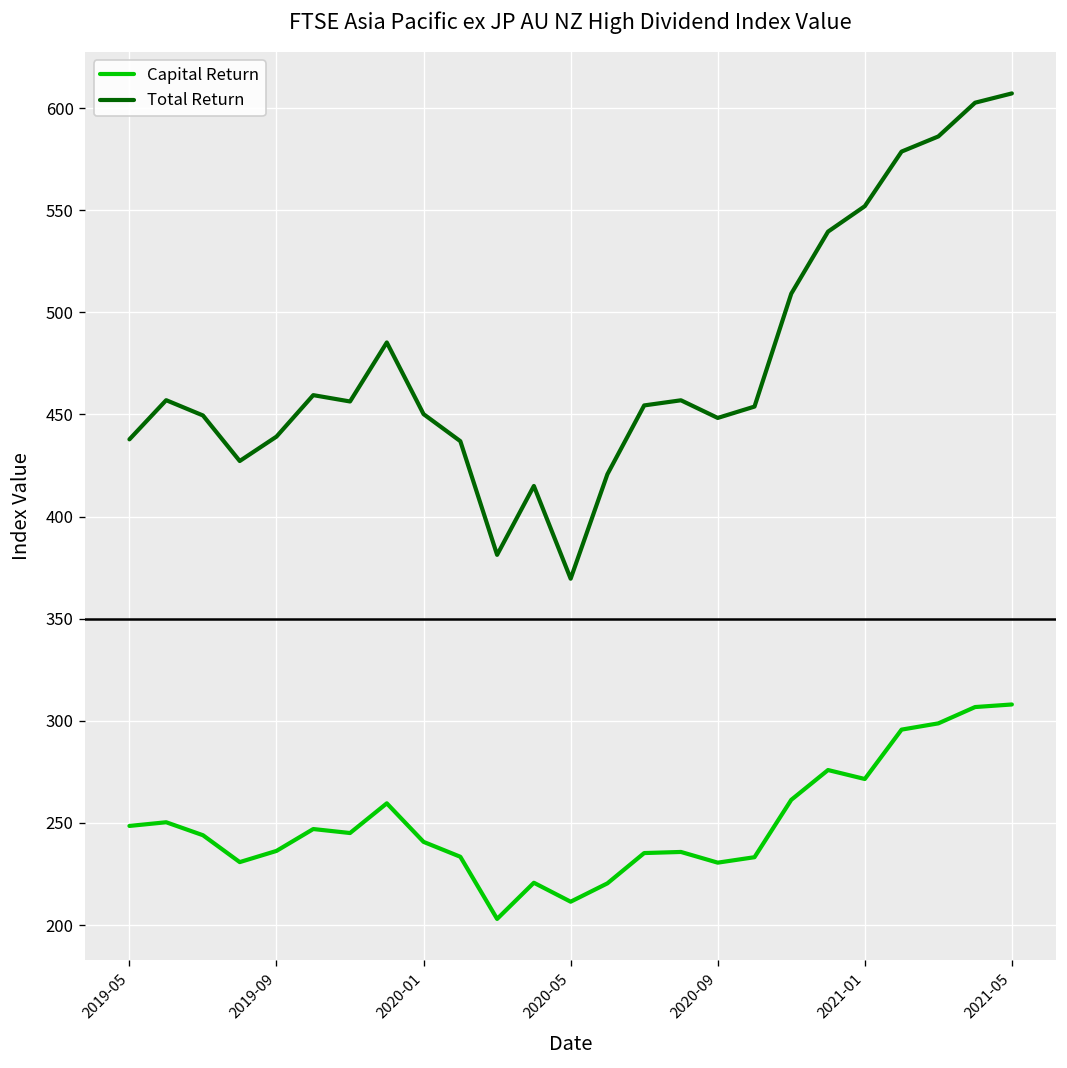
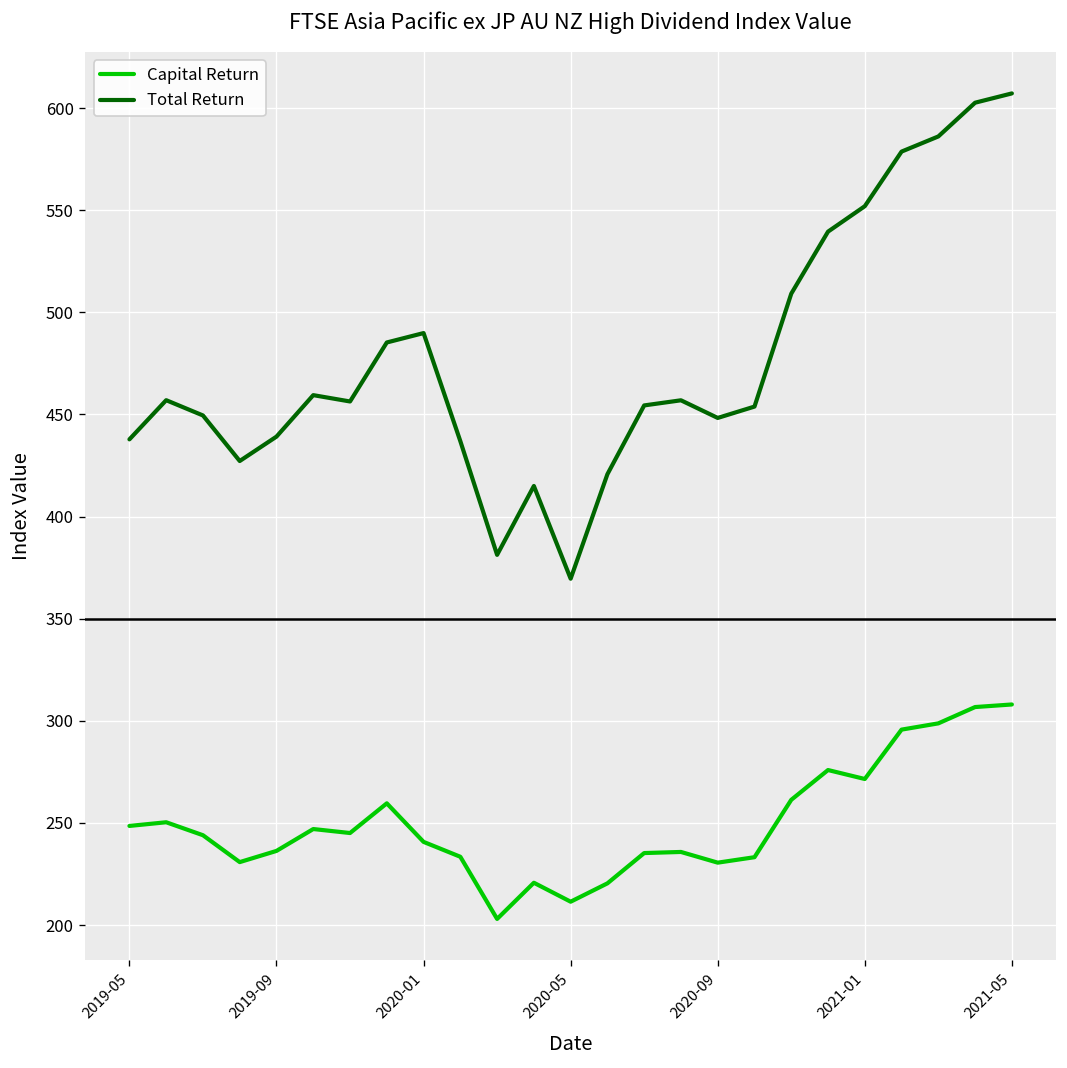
Total Return, 2020-01: 450 -> 490
